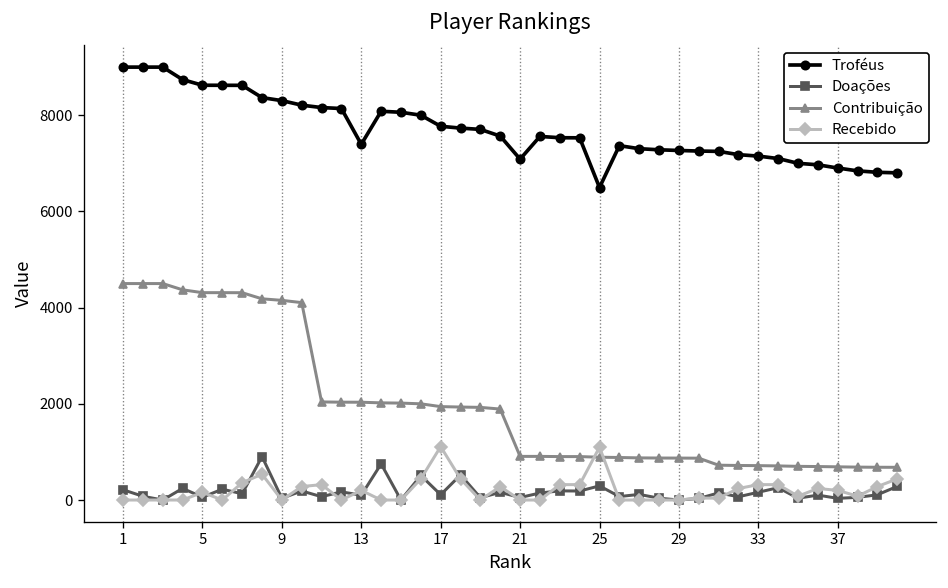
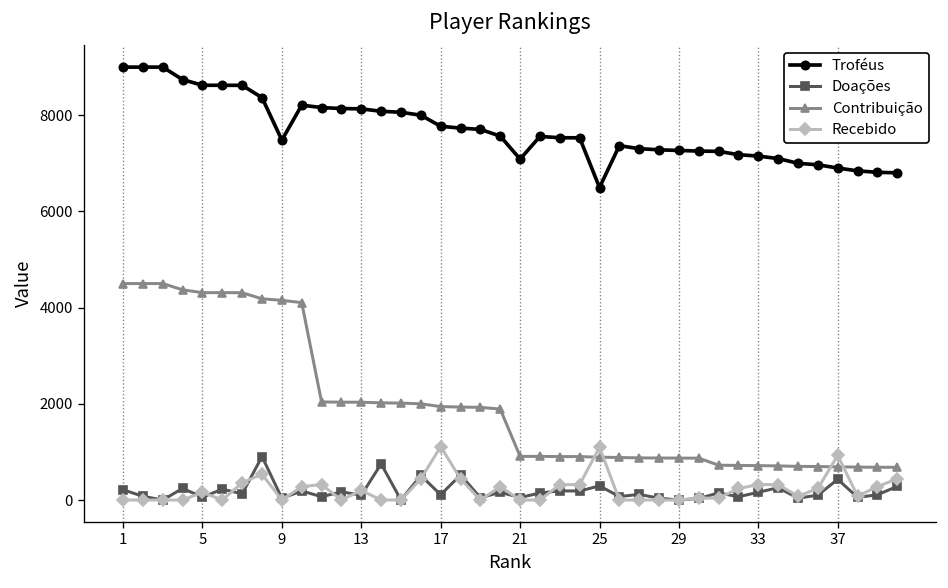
Troféus, 9: 8300 -> 7500
Troféus, 13: 7400 -> 8100
Doações, 37: 0 -> 400
Recebido, 37: 200 -> 900
